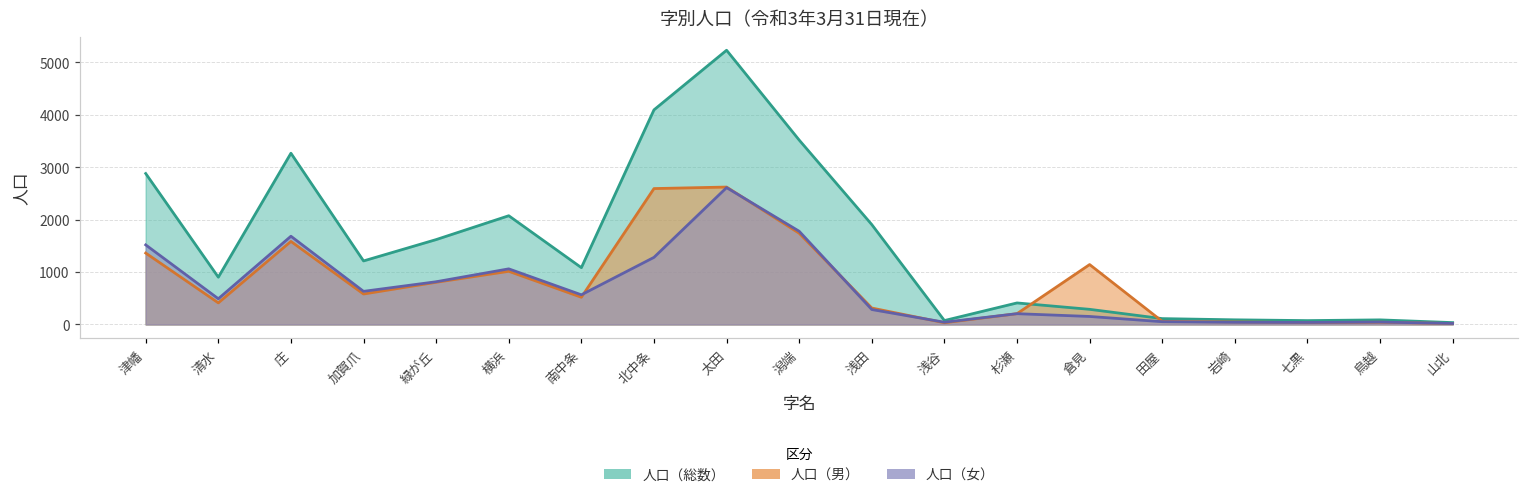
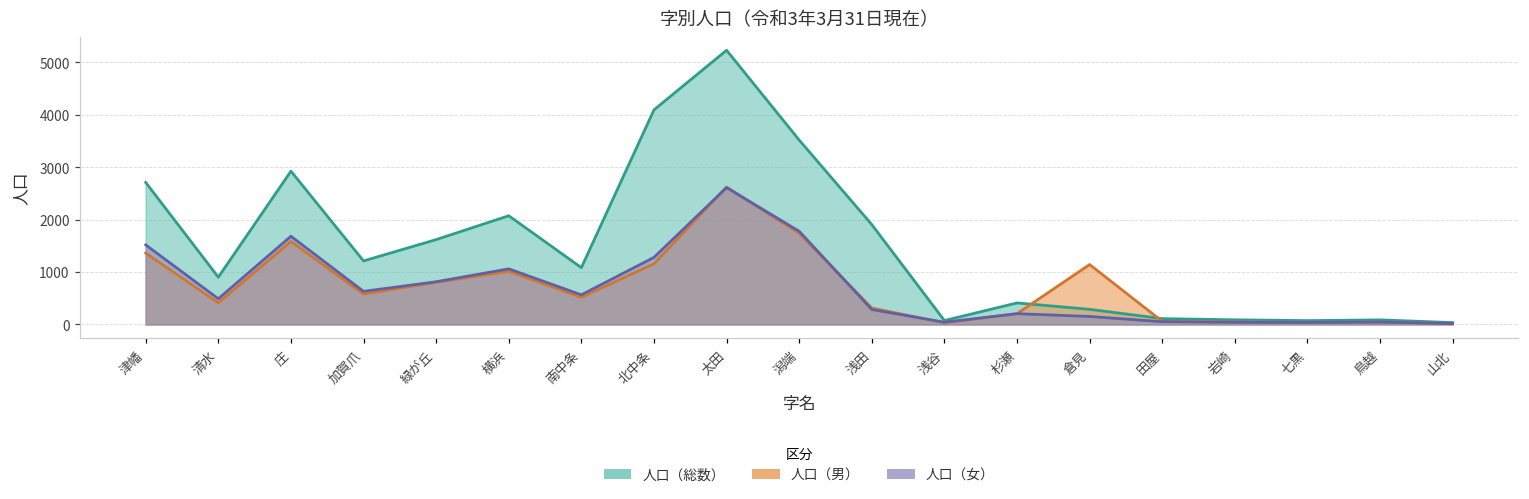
人口（総数）, 津幡: 2900 -> 2700
人口（総数）, 庄: 3300 -> 2900
人口（男）, 北中条: 2600 -> 1200
